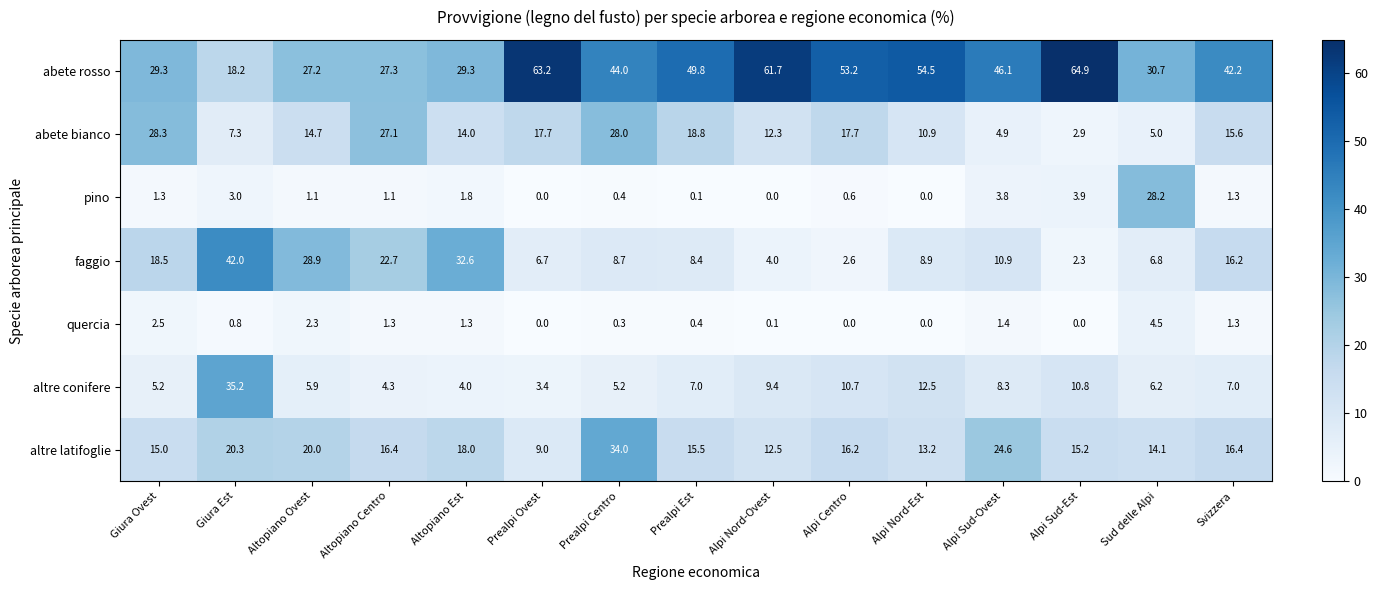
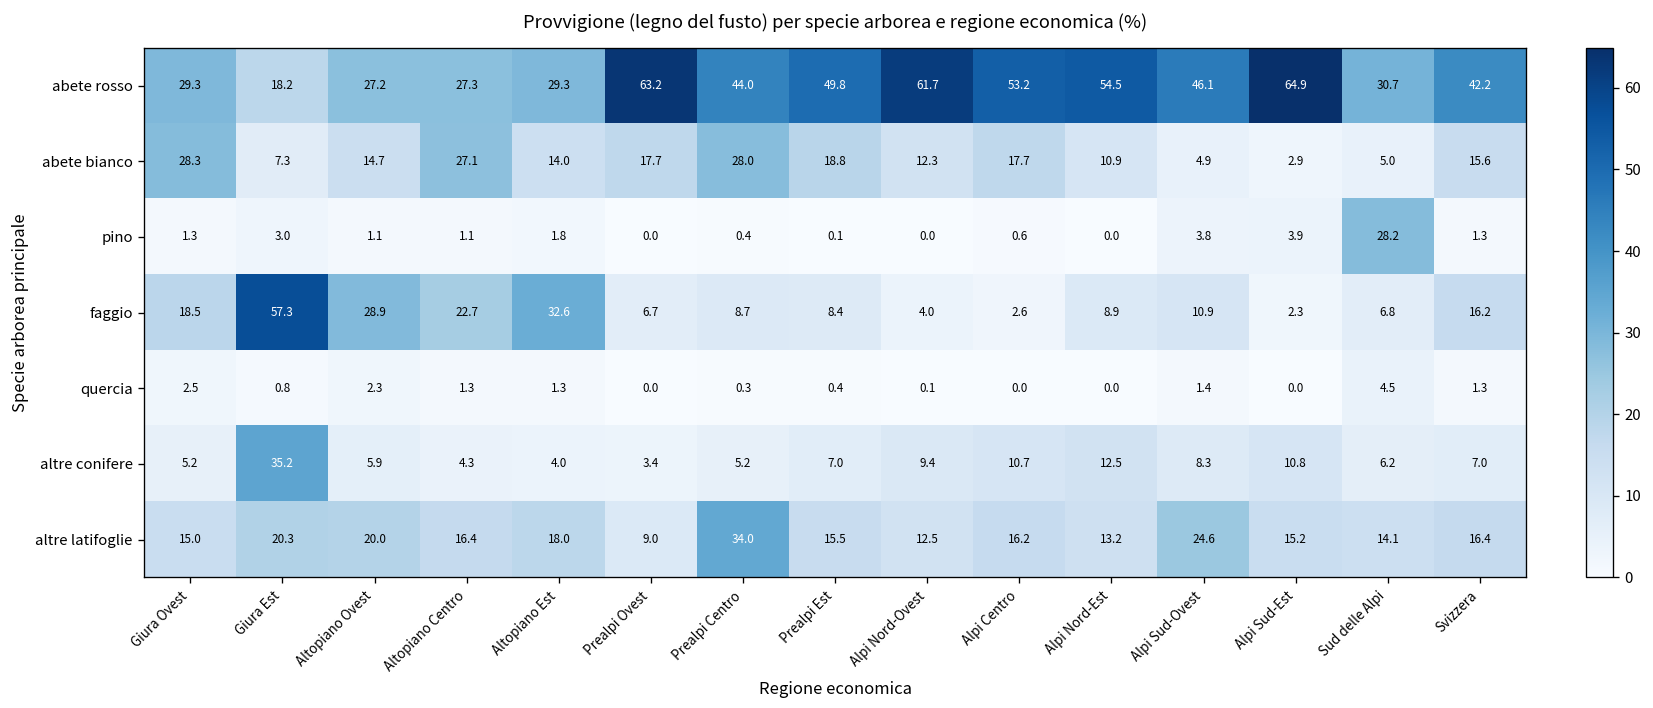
faggio, Giura Est: 42.0 -> 57.3
